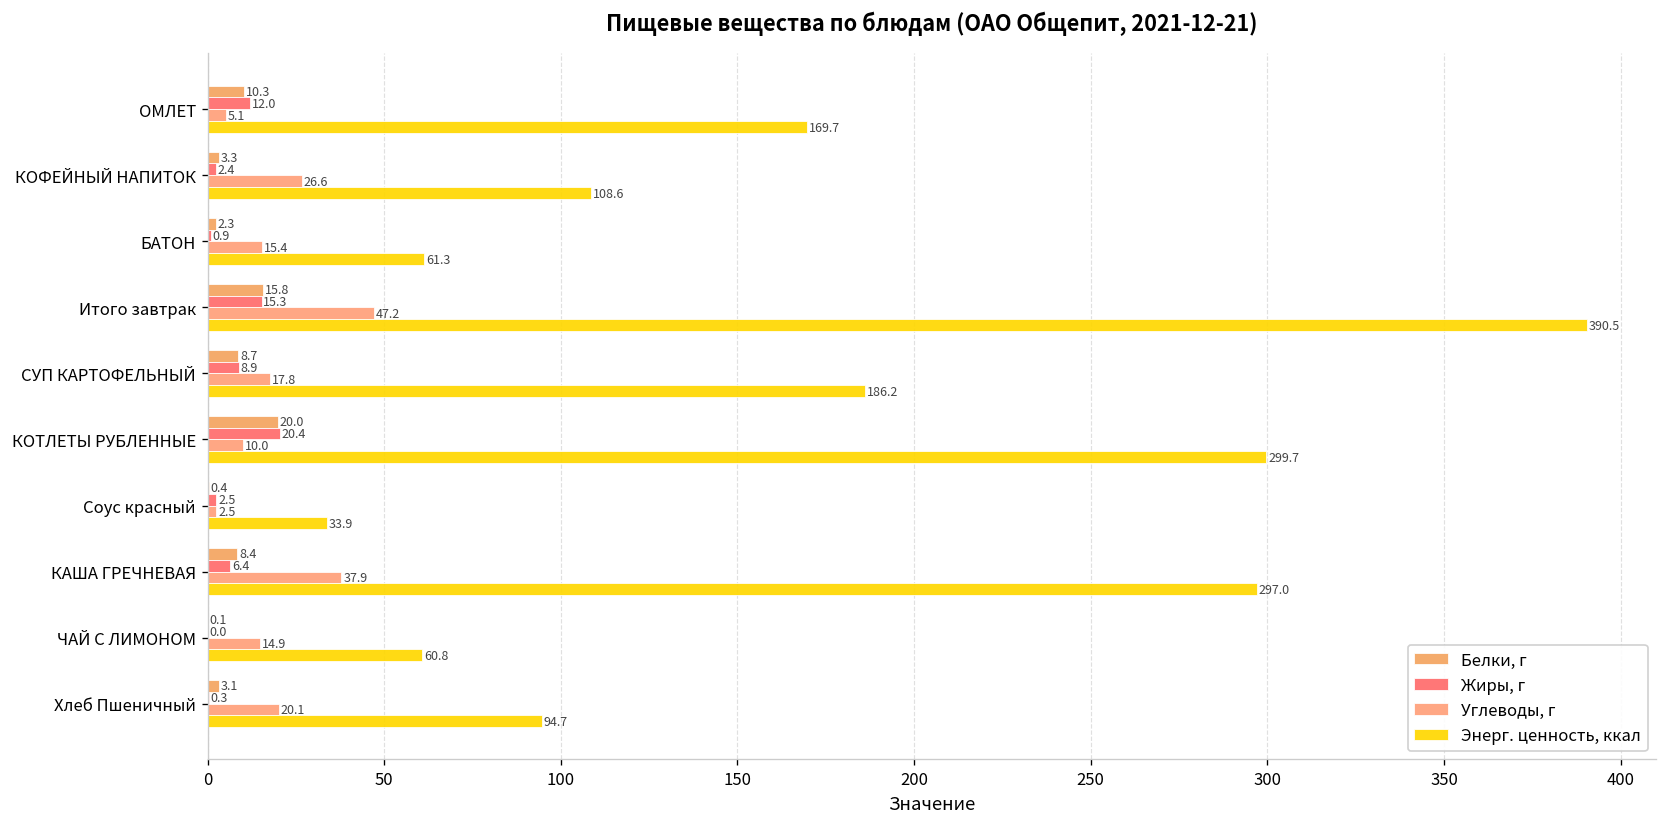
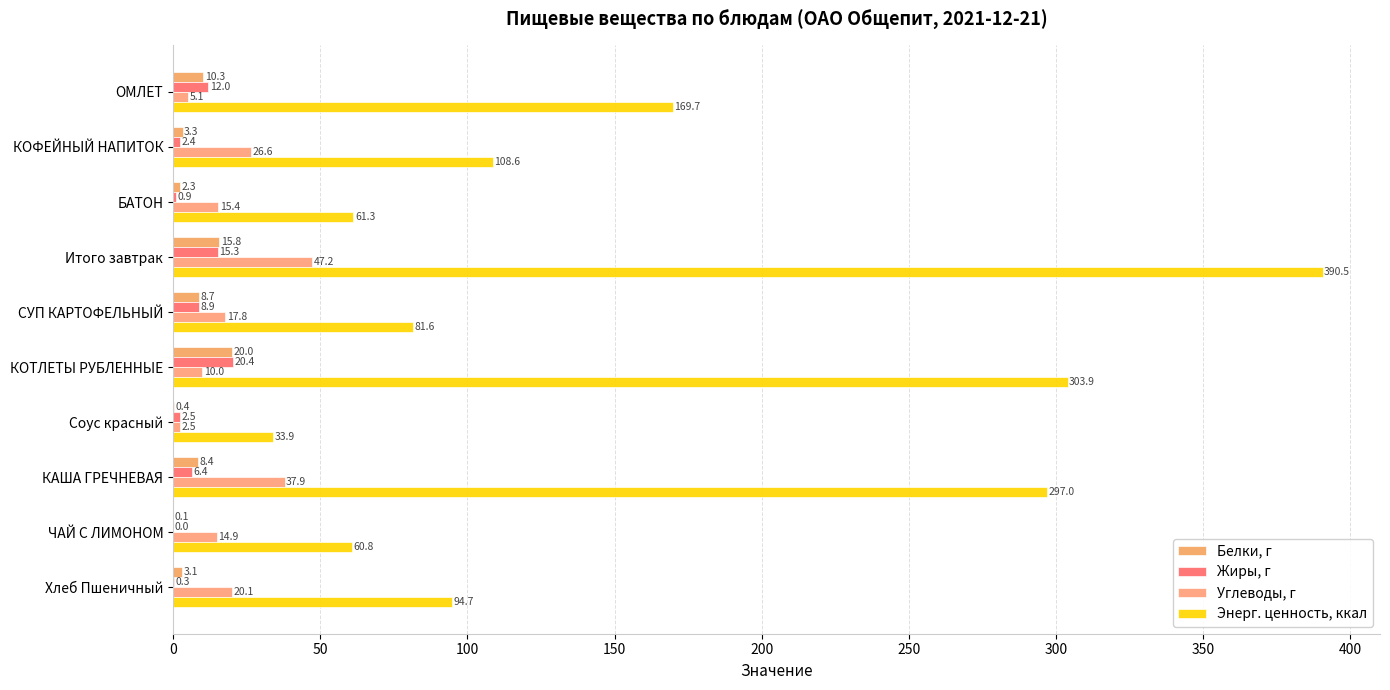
Энерг. ценность, ккал, СУП КАРТОФЕЛЬНЫЙ: 186.2 -> 81.6
Энерг. ценность, ккал, КОТЛЕТЫ РУБЛЕННЫЕ: 299.7 -> 303.9
